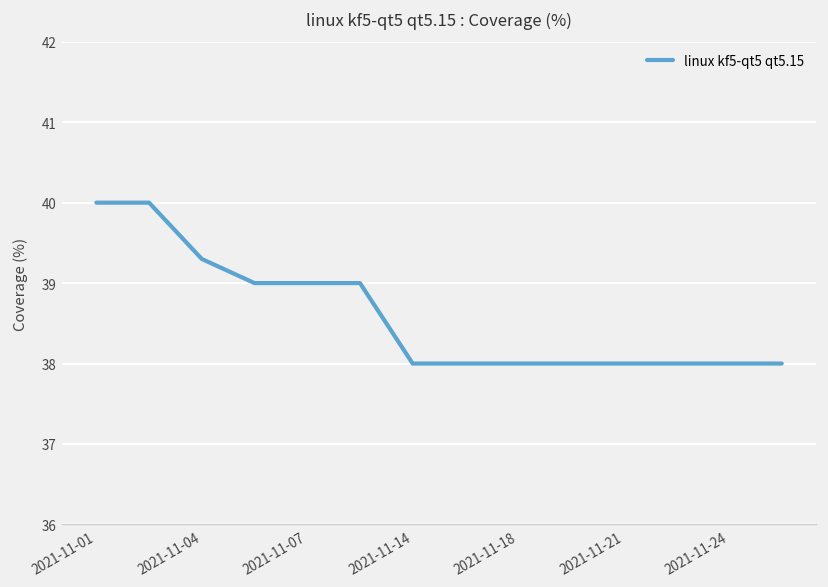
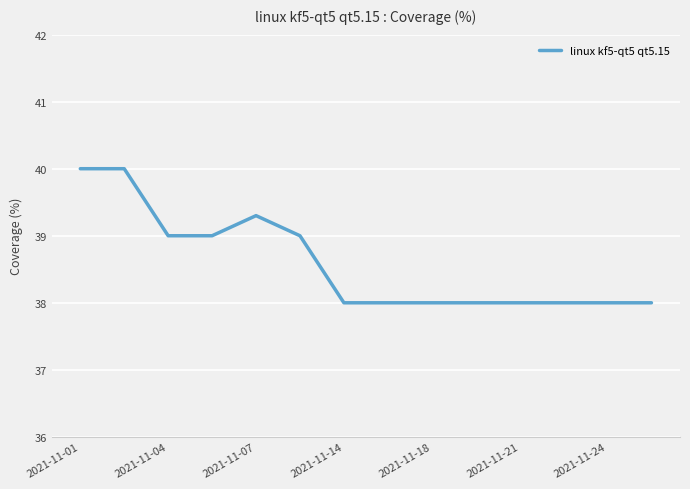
2021-11-04: 39.3 -> 39.0
2021-11-07: 39.0 -> 39.3
